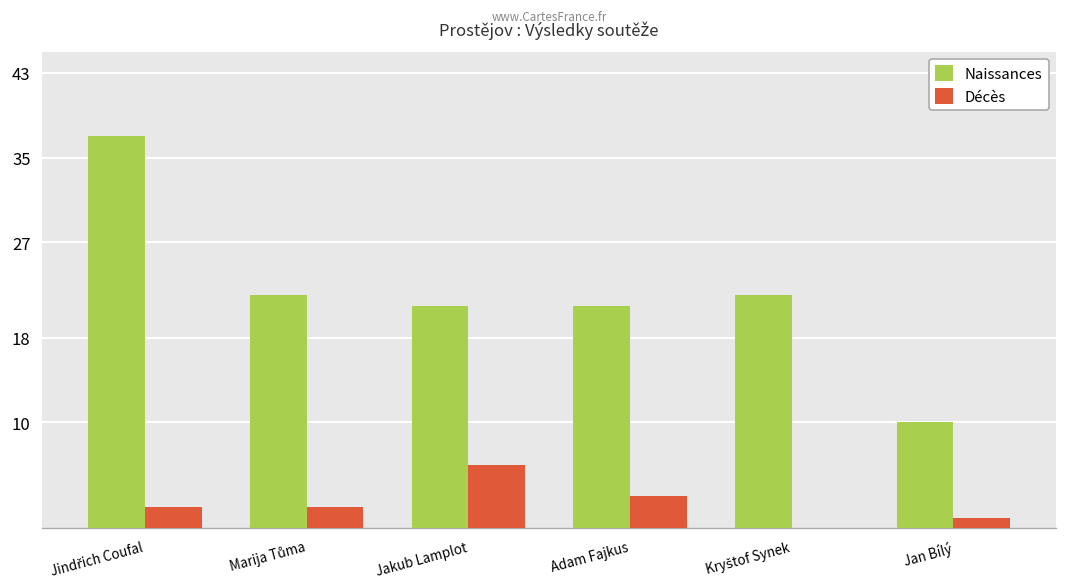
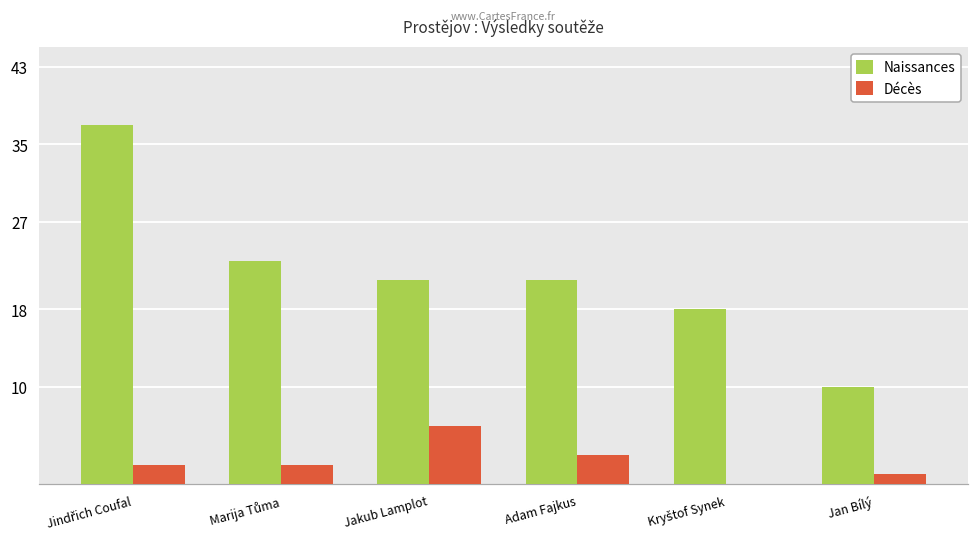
Naissances, Marija Tůma: 22 -> 23
Naissances, Kryštof Synek: 22 -> 18
